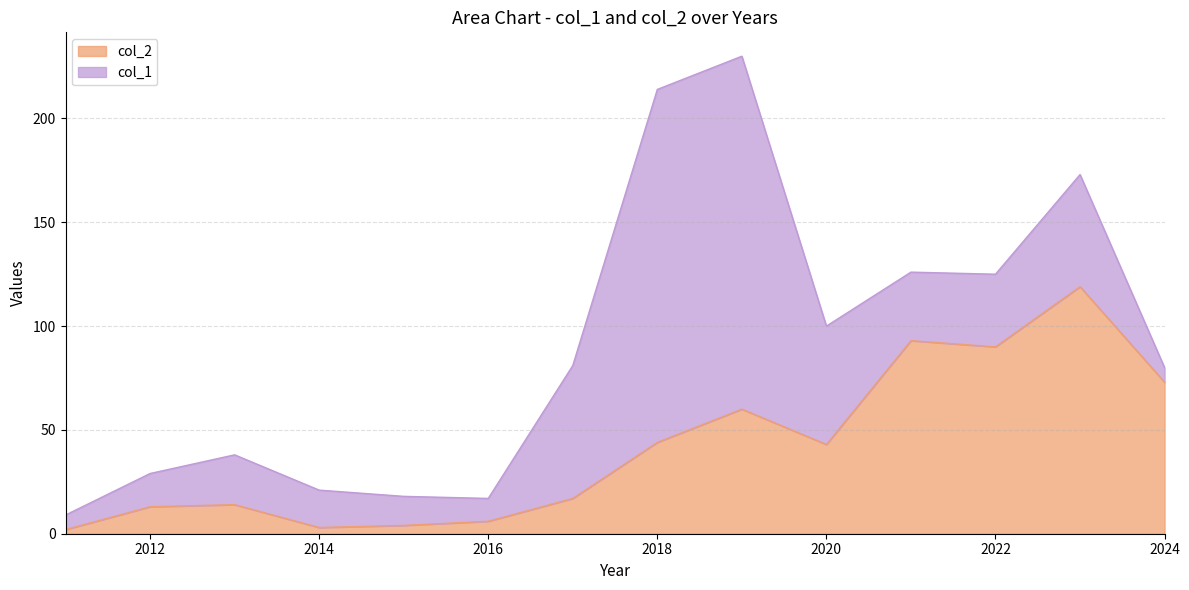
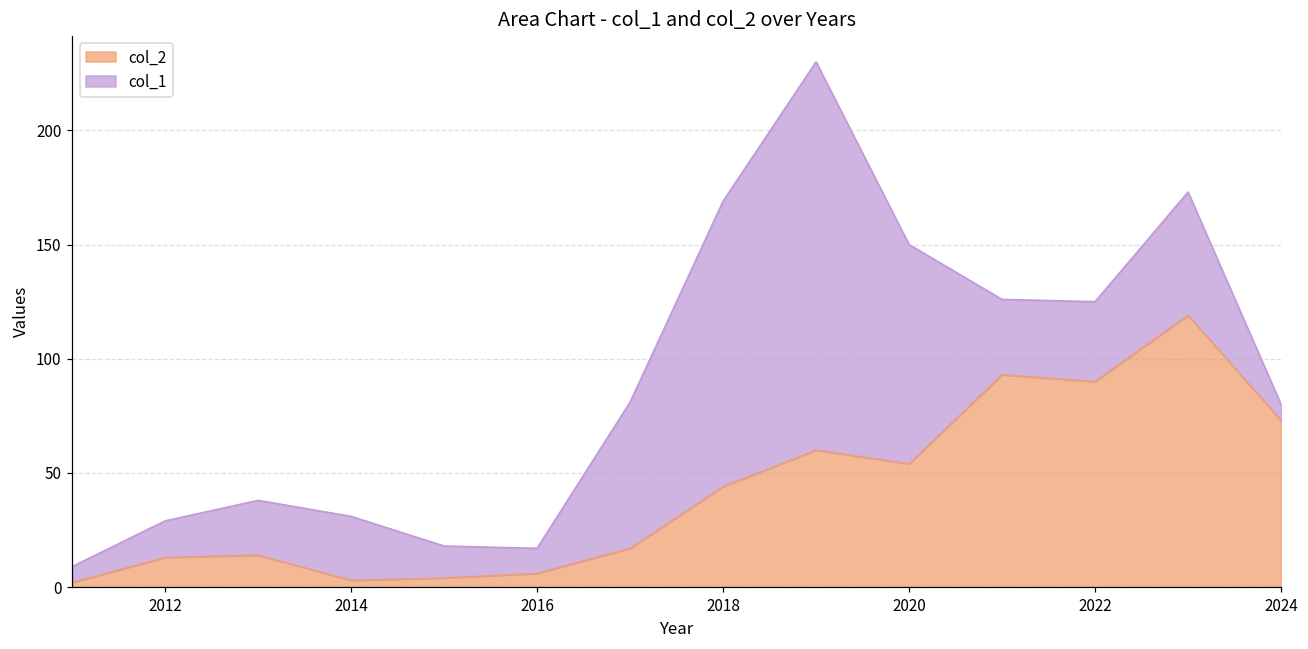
col_1, 2014: 18 -> 28
col_1, 2018: 170 -> 125
col_2, 2020: 43 -> 54
col_1, 2020: 57 -> 96
